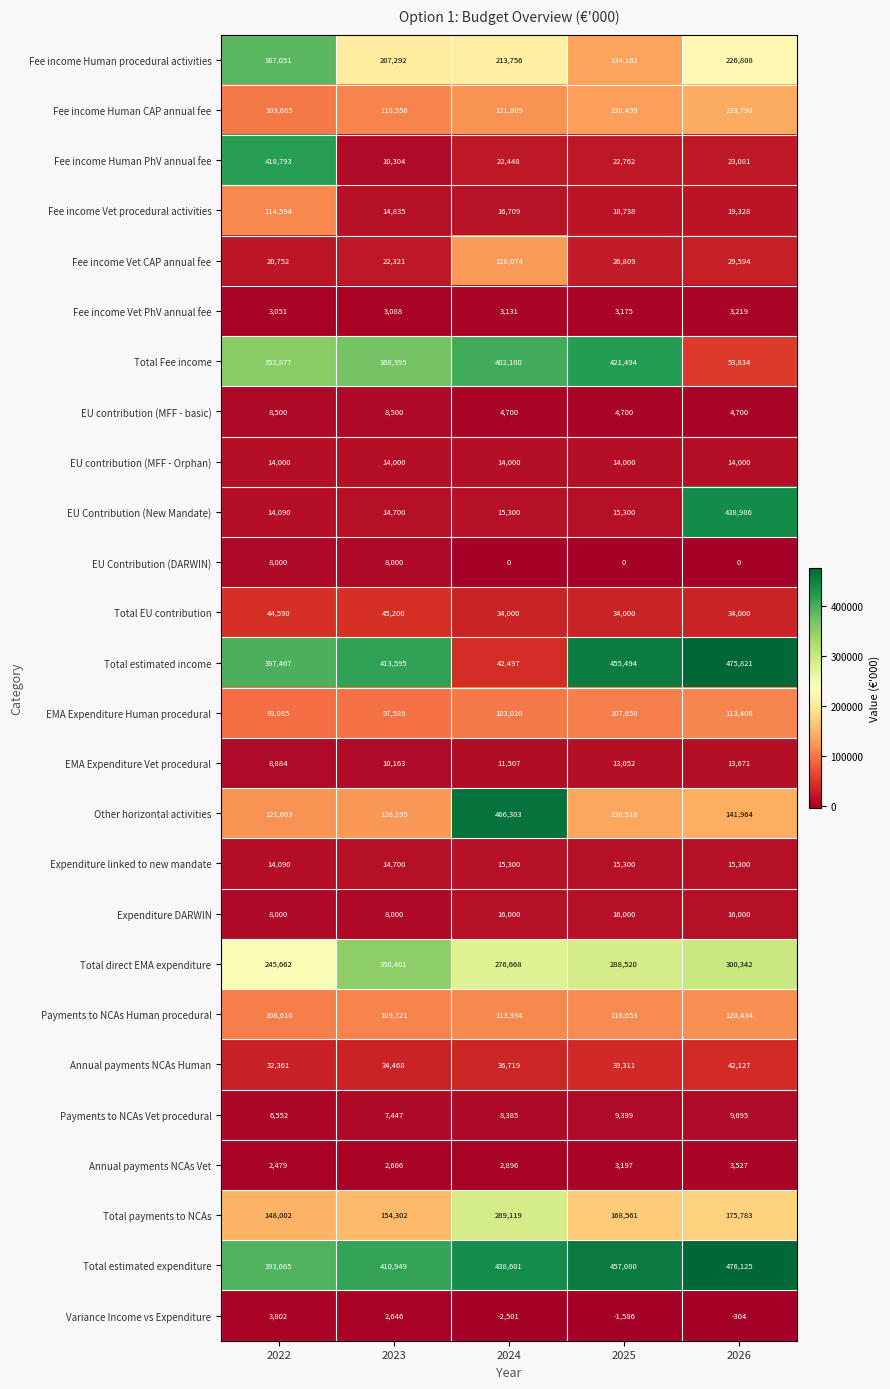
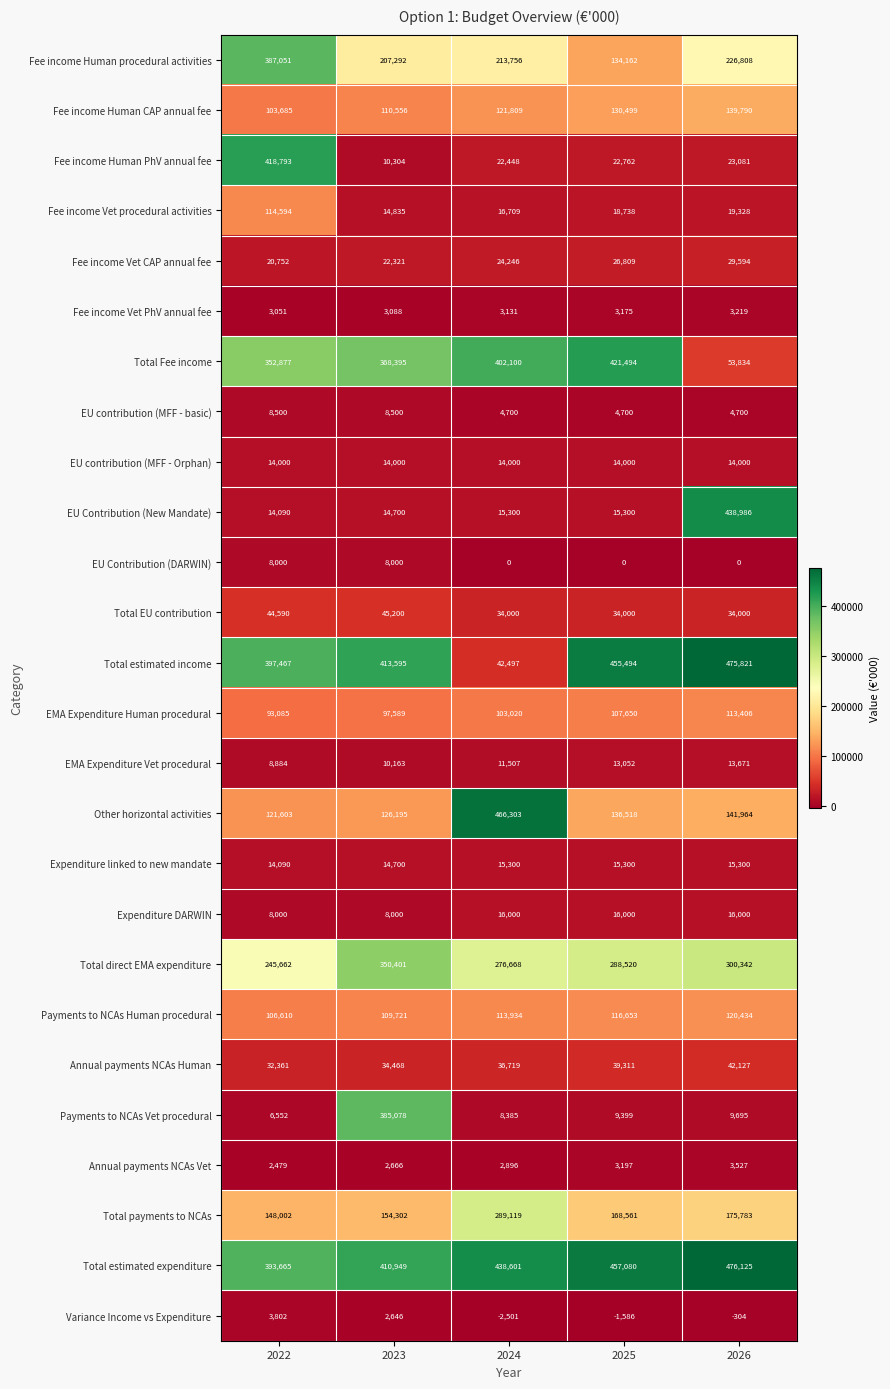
Fee income Vet CAP annual fee, 2024: 128,074 -> 24,246
Payments to NCAs Vet procedural, 2023: 7,447 -> 385,078
